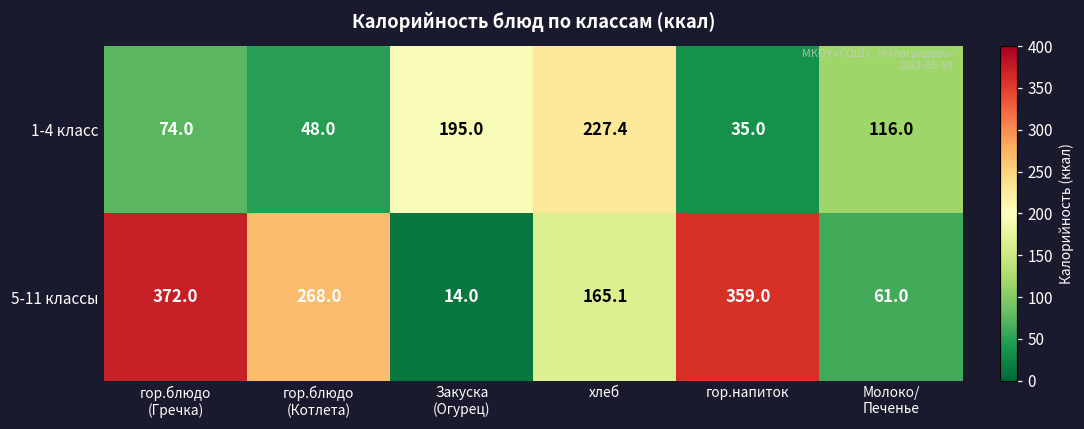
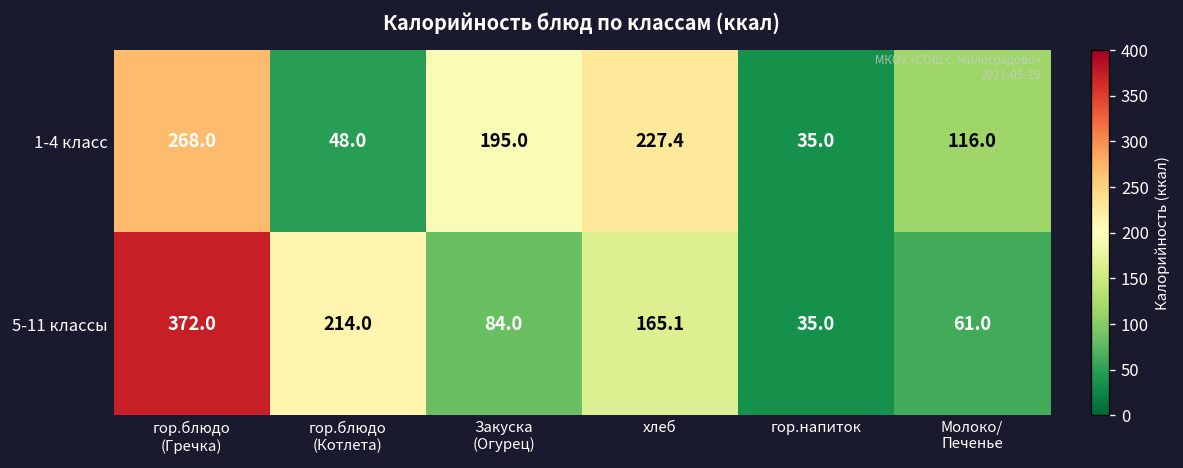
1-4 класс, гор.блюдо (Гречка): 74.0 -> 268.0
5-11 классы, гор.блюдо (Котлета): 268.0 -> 214.0
5-11 классы, Закуска (Огурец): 14.0 -> 84.0
5-11 классы, гор.напиток: 359.0 -> 35.0
